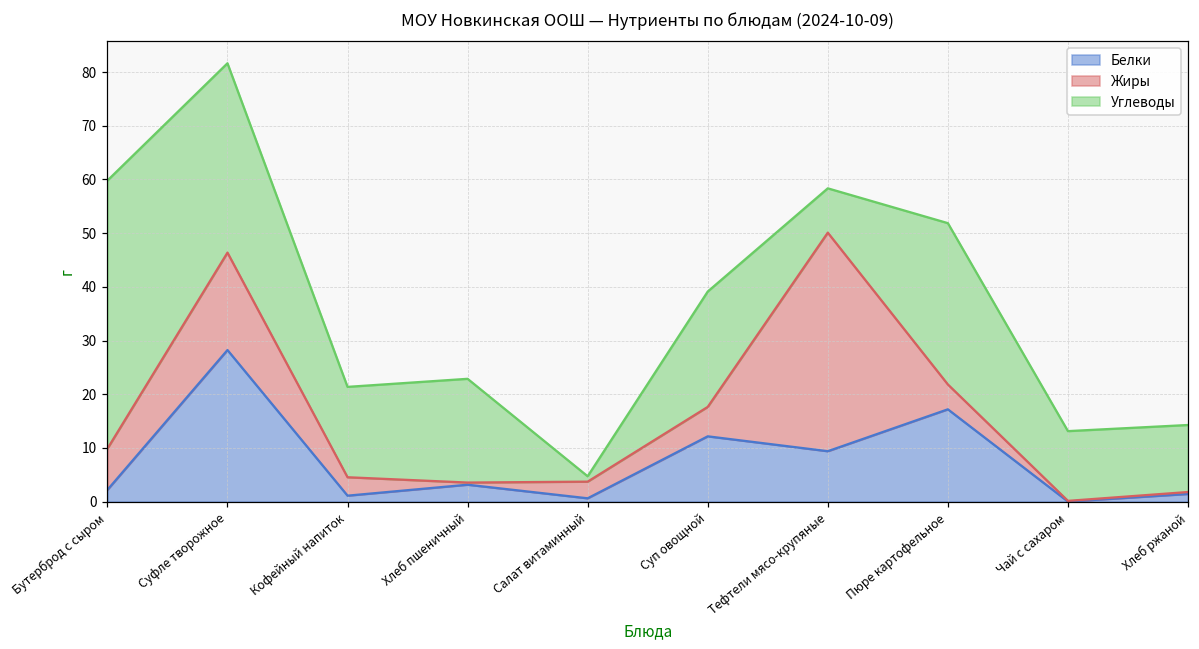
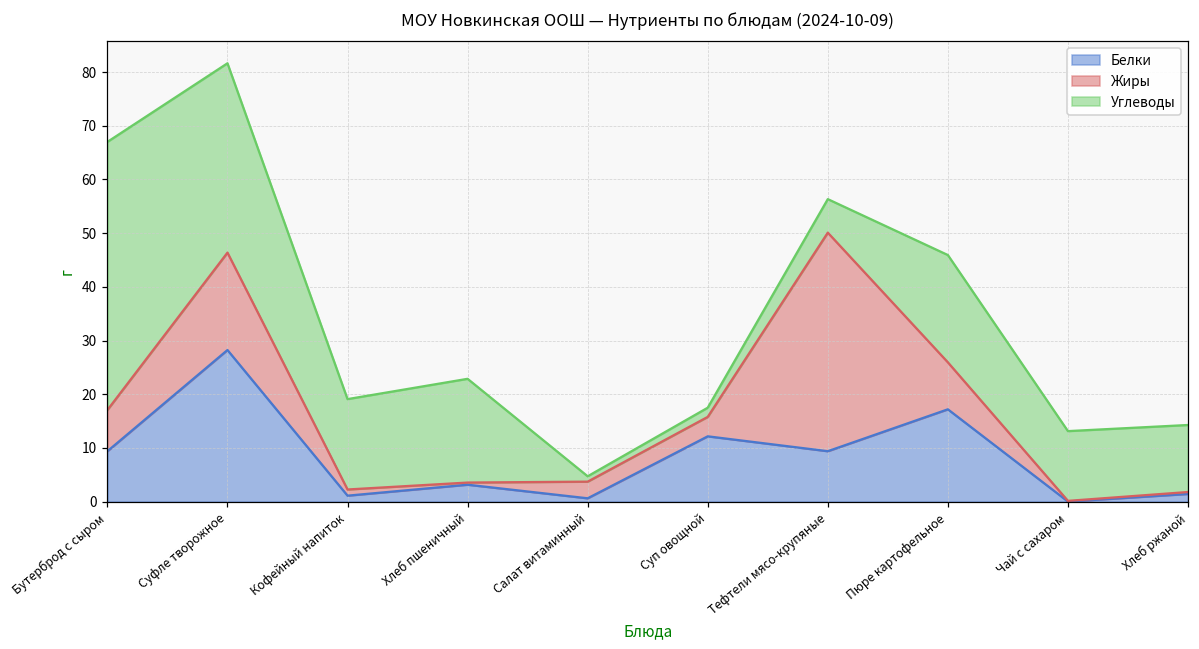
Белки, Бутерброд с сыром: 2 -> 9
Жиры, Кофейный напиток: 3 -> 1
Жиры, Суп овощной: 5 -> 4
Углеводы, Суп овощной: 21 -> 2
Углеводы, Тефтели мясо-крупяные: 8 -> 6
Жиры, Пюре картофельное: 5 -> 9
Углеводы, Пюре картофельное: 30 -> 20
